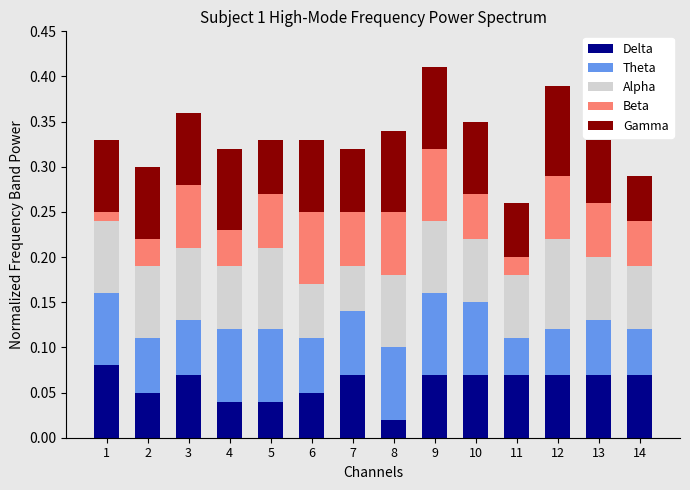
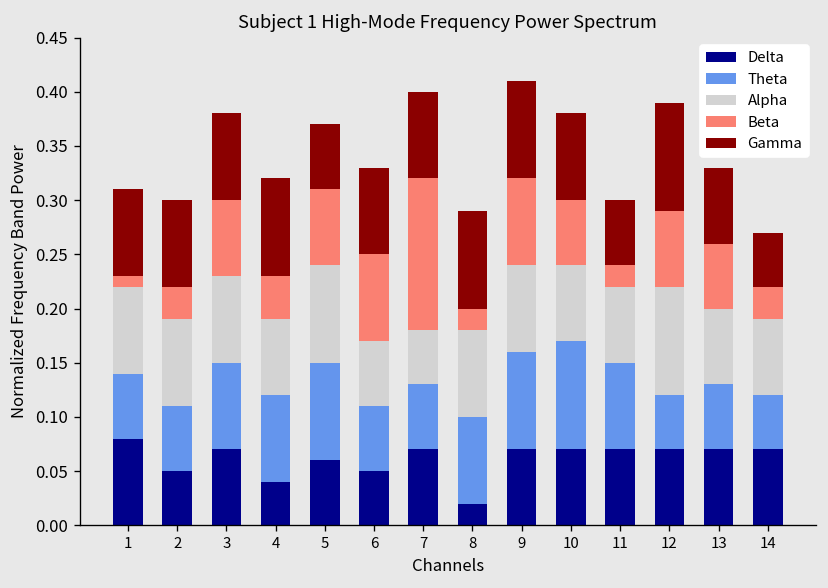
Theta, 1: 0.08 -> 0.06
Theta, 3: 0.06 -> 0.08
Delta, 5: 0.04 -> 0.06
Theta, 5: 0.08 -> 0.09
Beta, 5: 0.06 -> 0.07
Theta, 7: 0.07 -> 0.06
Beta, 7: 0.06 -> 0.14
Gamma, 7: 0.07 -> 0.08
Beta, 8: 0.07 -> 0.02
Theta, 10: 0.08 -> 0.10
Beta, 10: 0.05 -> 0.06
Theta, 11: 0.04 -> 0.08
Beta, 14: 0.05 -> 0.03
